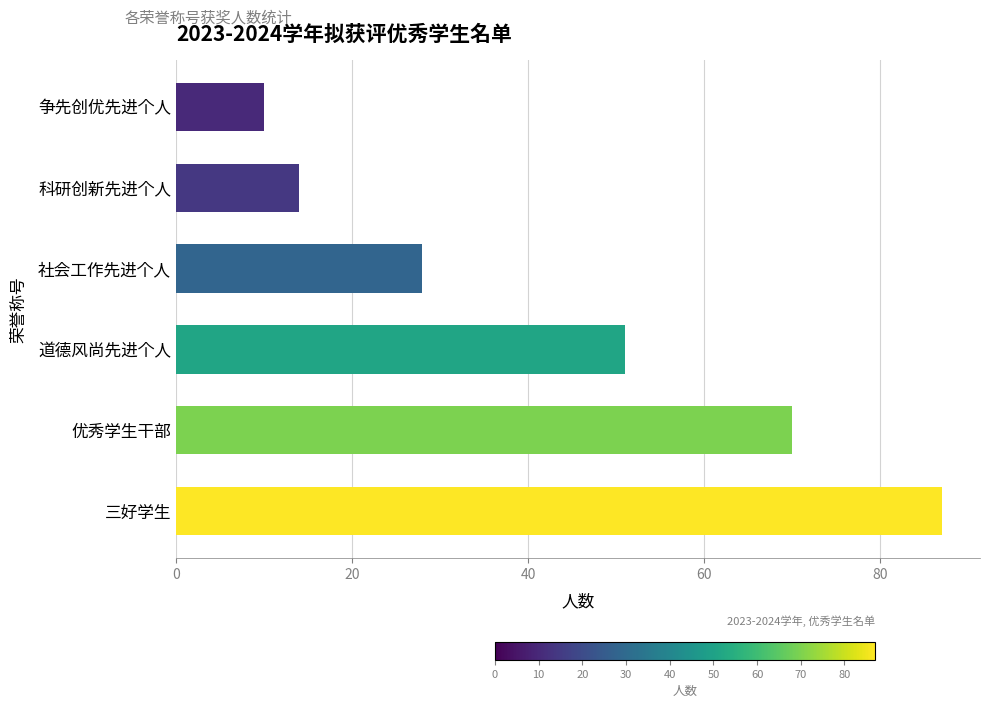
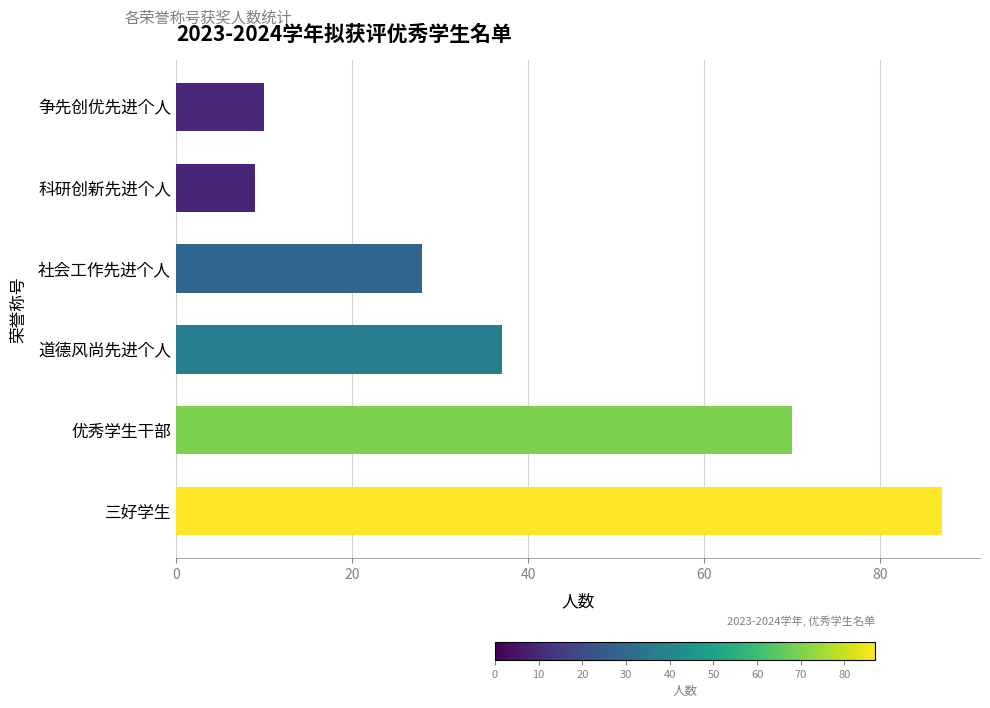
科研创新先进个人: 14 -> 9
道德风尚先进个人: 51 -> 37
